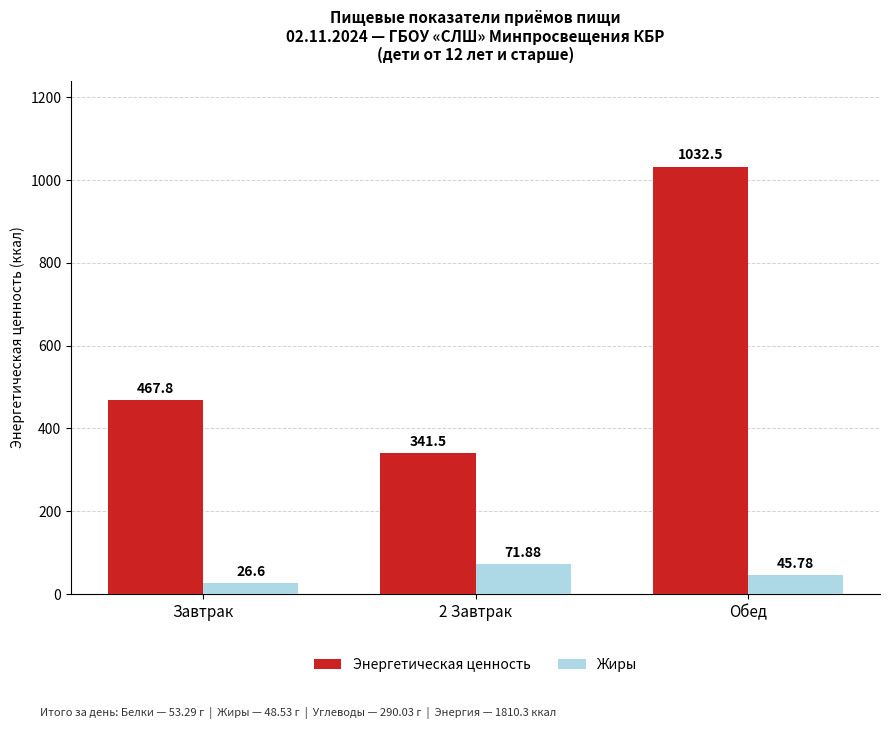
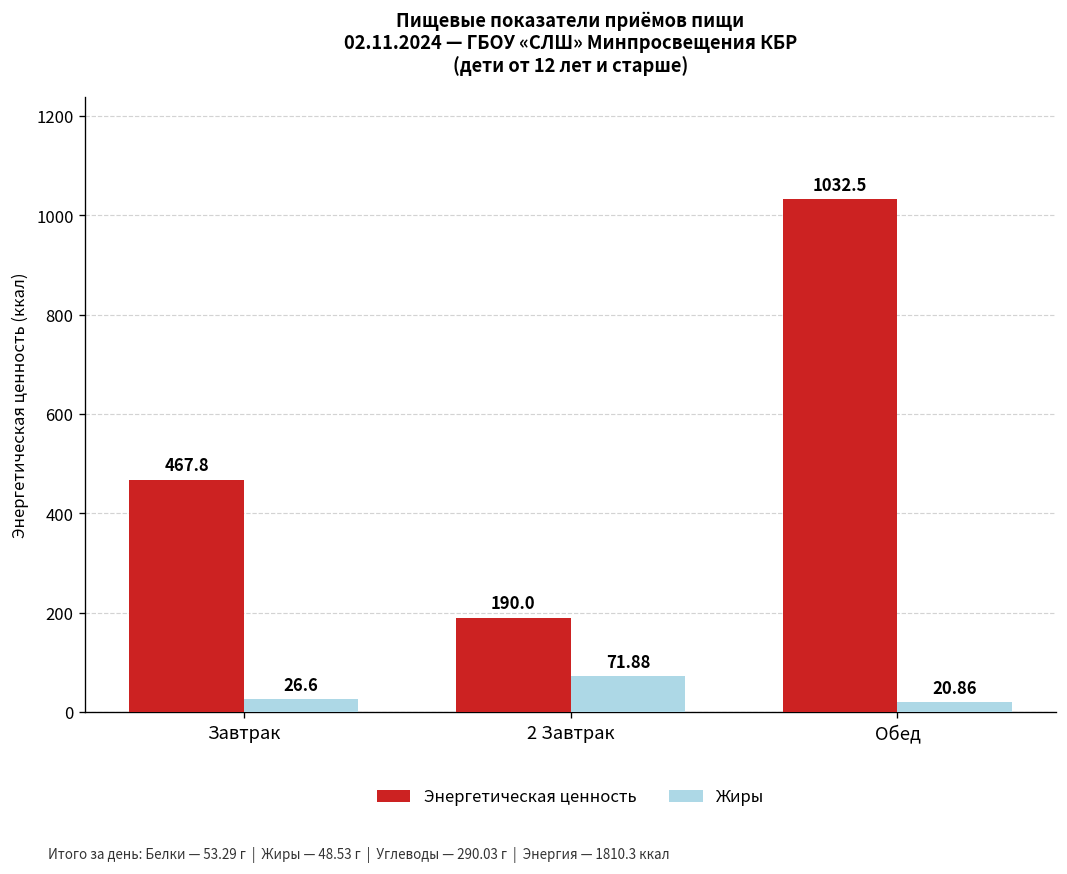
Энергетическая ценность, 2 Завтрак: 341.5 -> 190.0
Жиры, Обед: 45.78 -> 20.86
